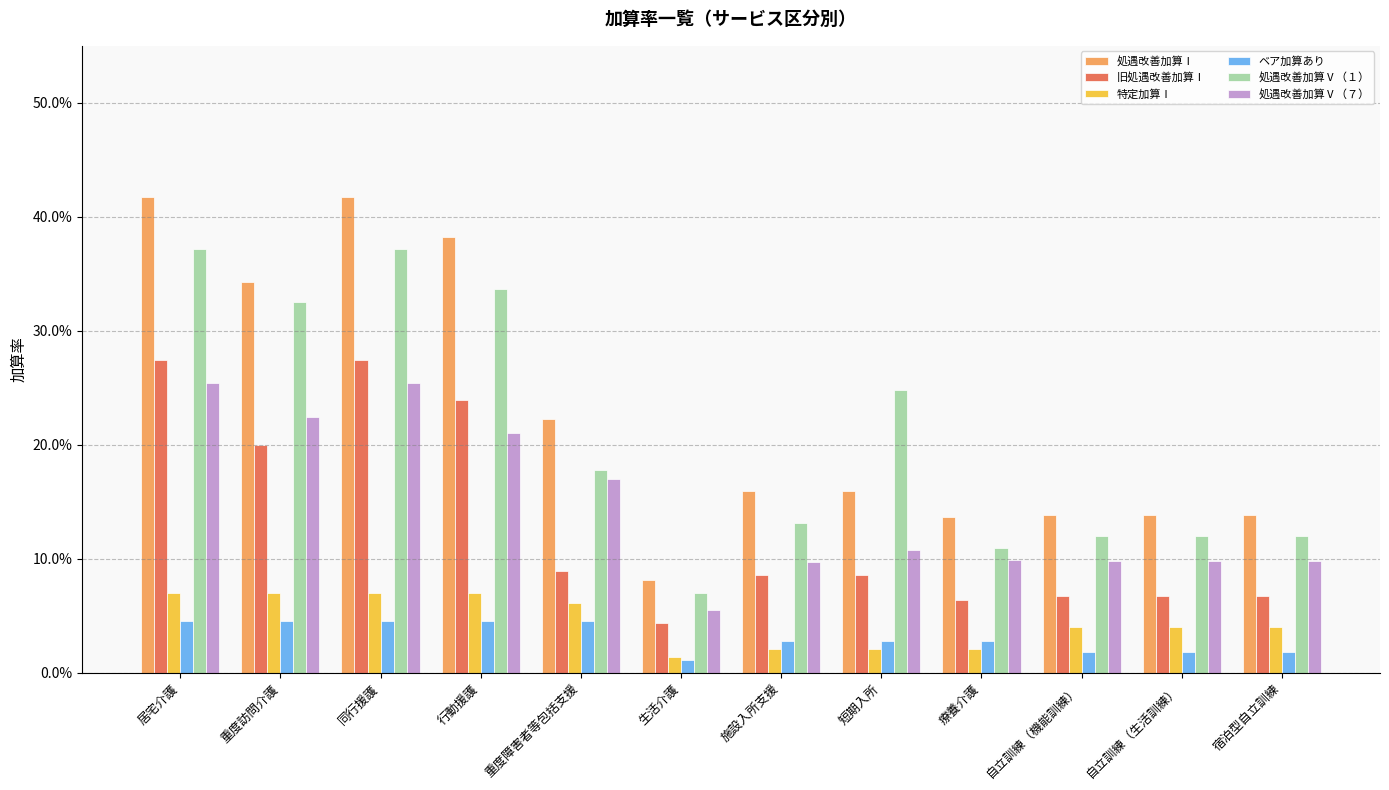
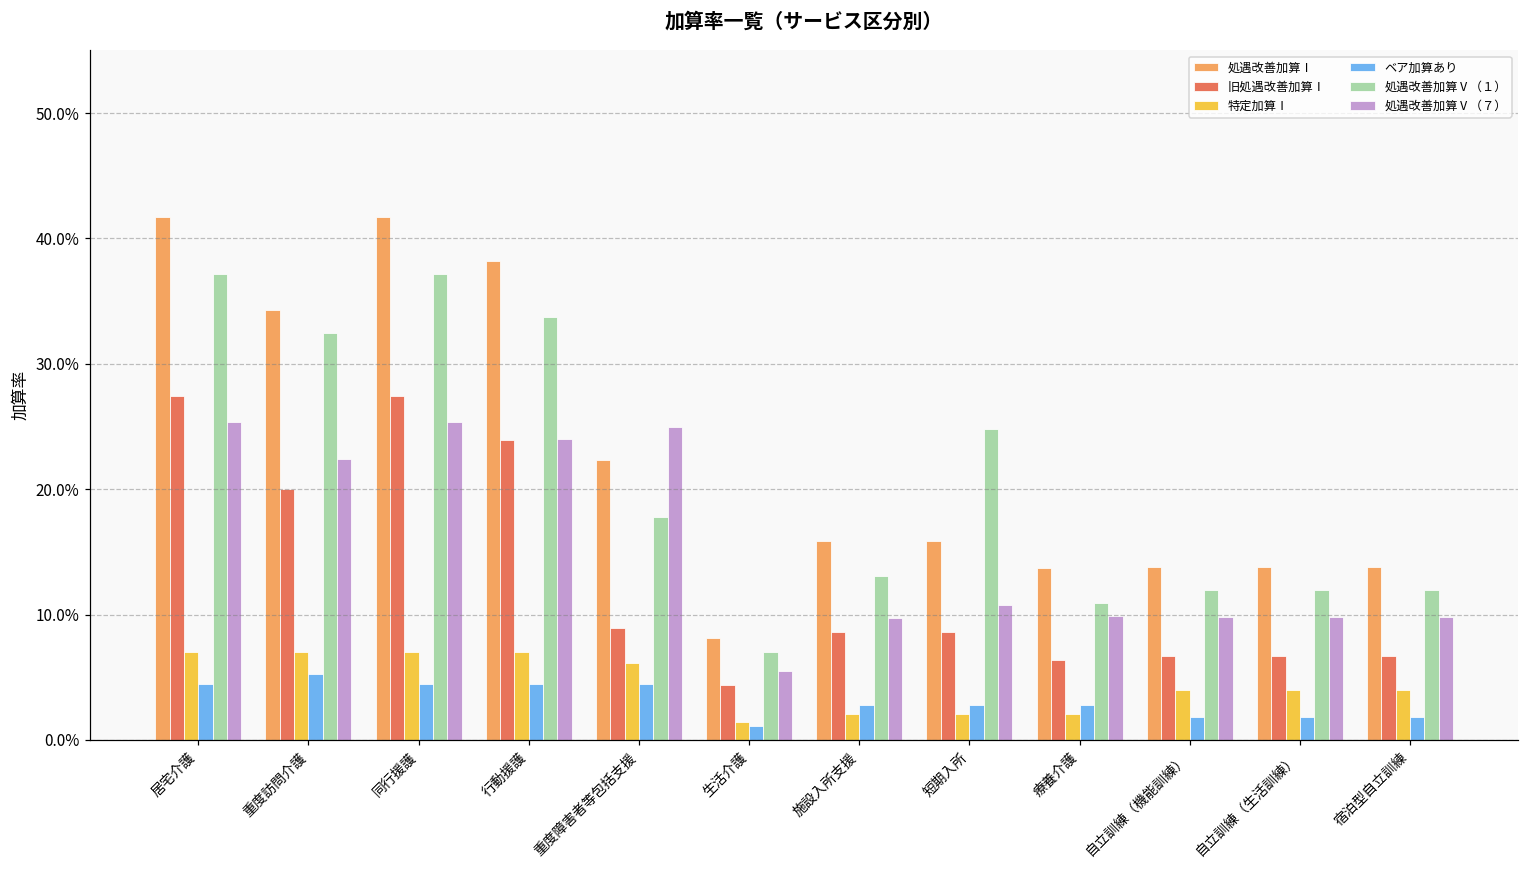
ベア加算あり, 重度訪問介護: 4.5% -> 5.3%
処遇改善加算Ⅴ（７）, 行動援護: 21.0% -> 24.0%
処遇改善加算Ⅴ（７）, 重度障害者等包括支援: 17.0% -> 25.0%
